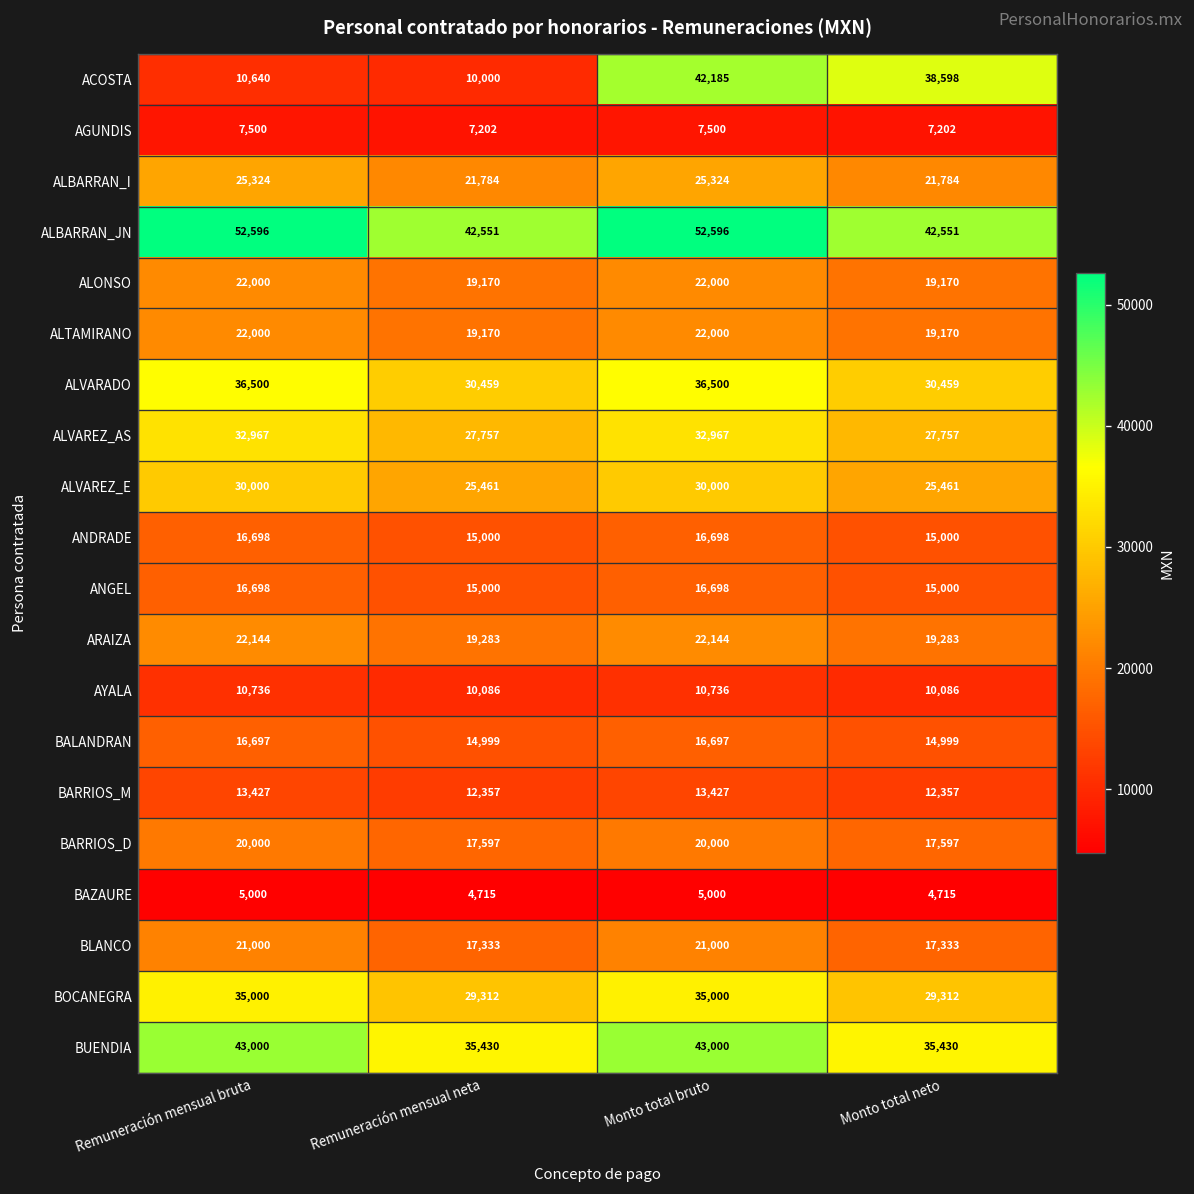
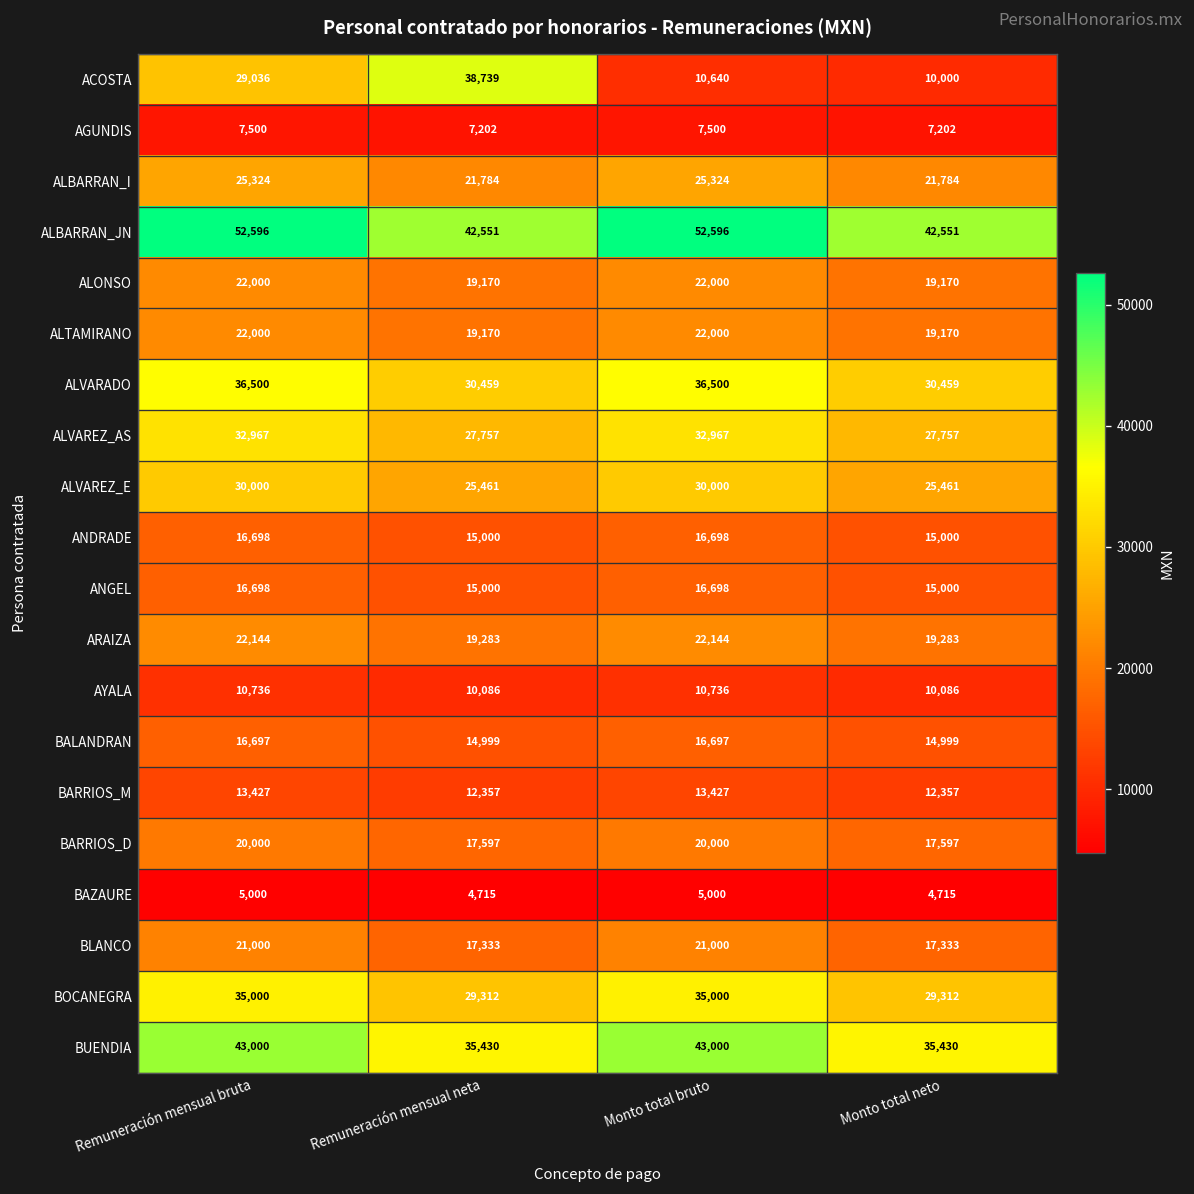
ACOSTA, Remuneración mensual bruta: 10,640 -> 29,036
ACOSTA, Remuneración mensual neta: 10,000 -> 38,739
ACOSTA, Monto total bruto: 42,185 -> 10,640
ACOSTA, Monto total neto: 38,598 -> 10,000
